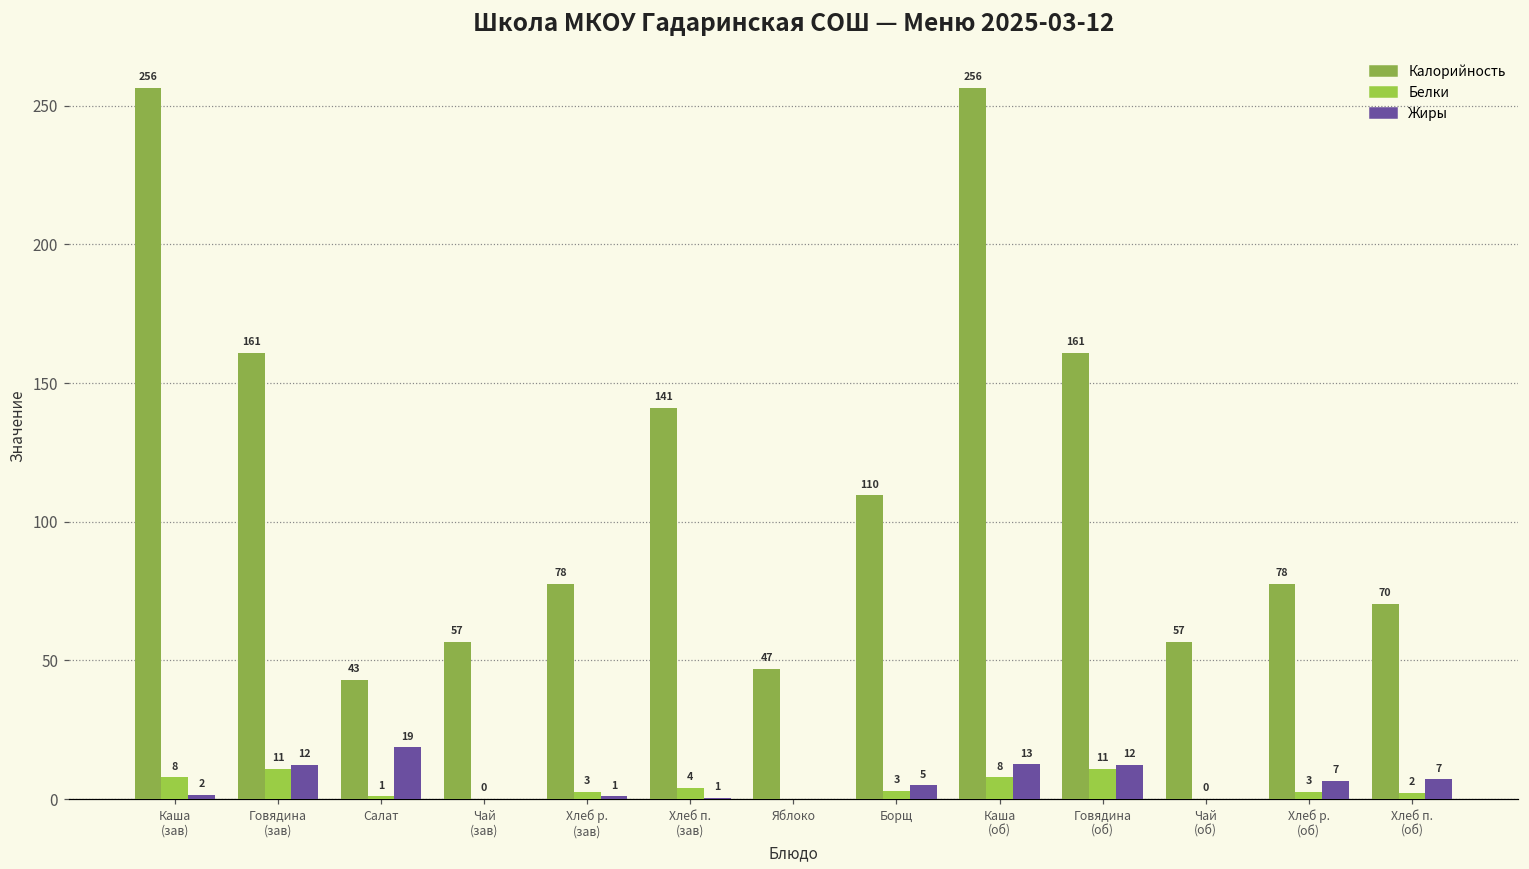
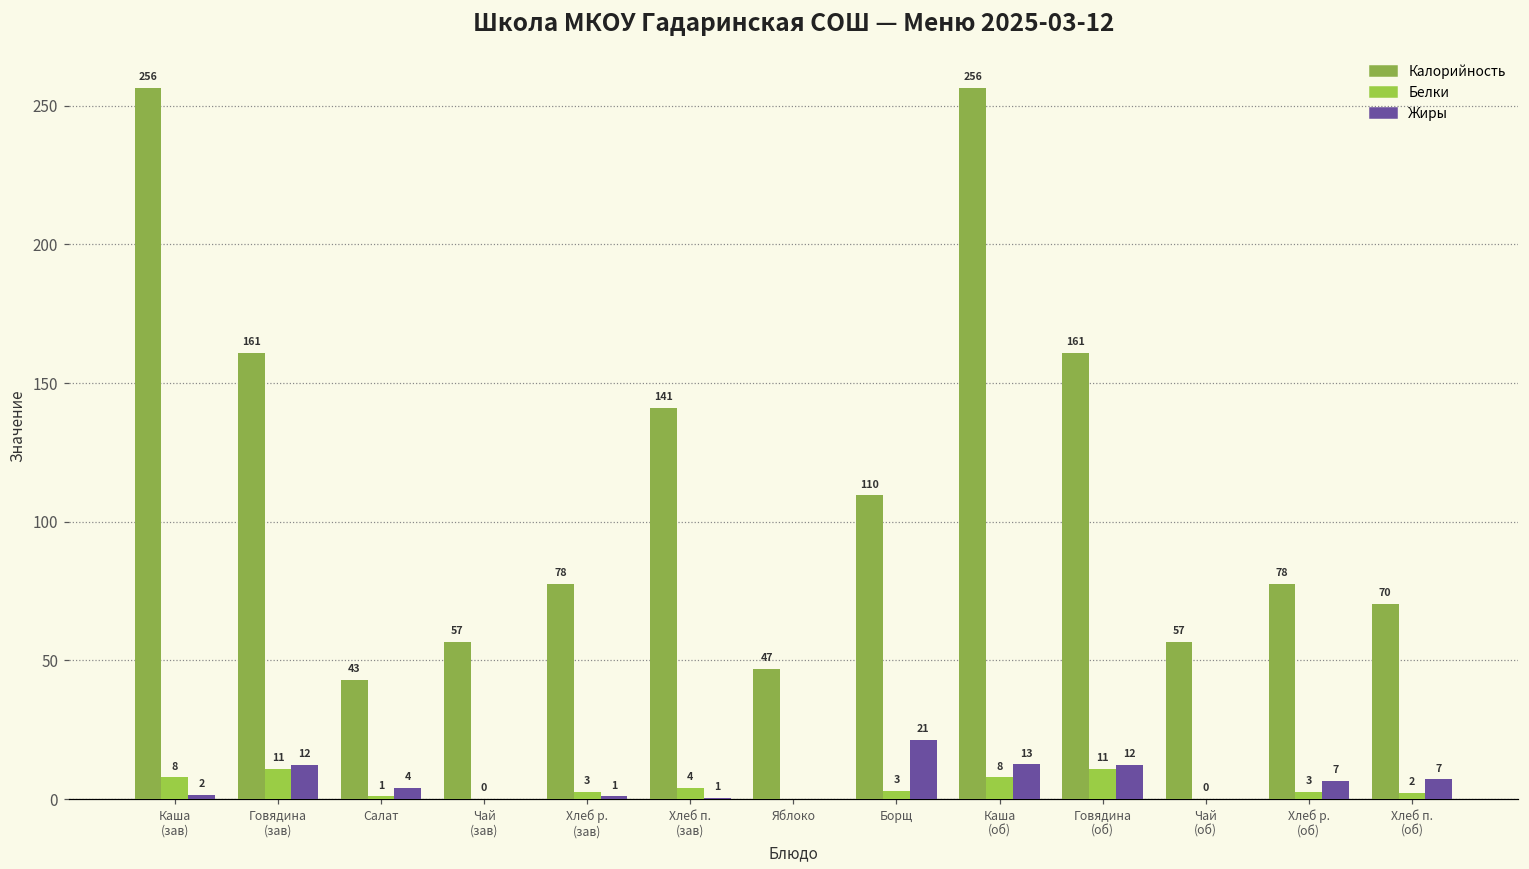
Жиры, Салат: 19 -> 4
Жиры, Борщ: 5 -> 21
